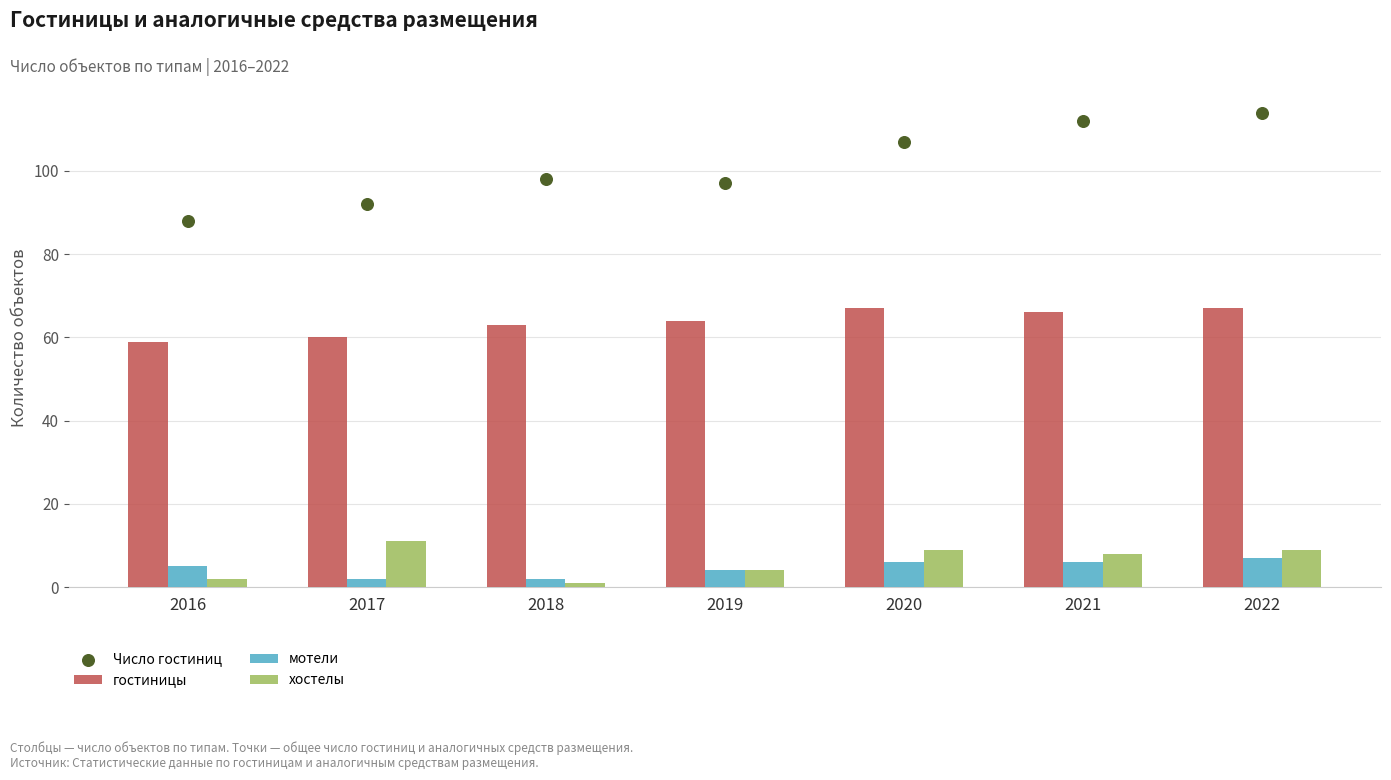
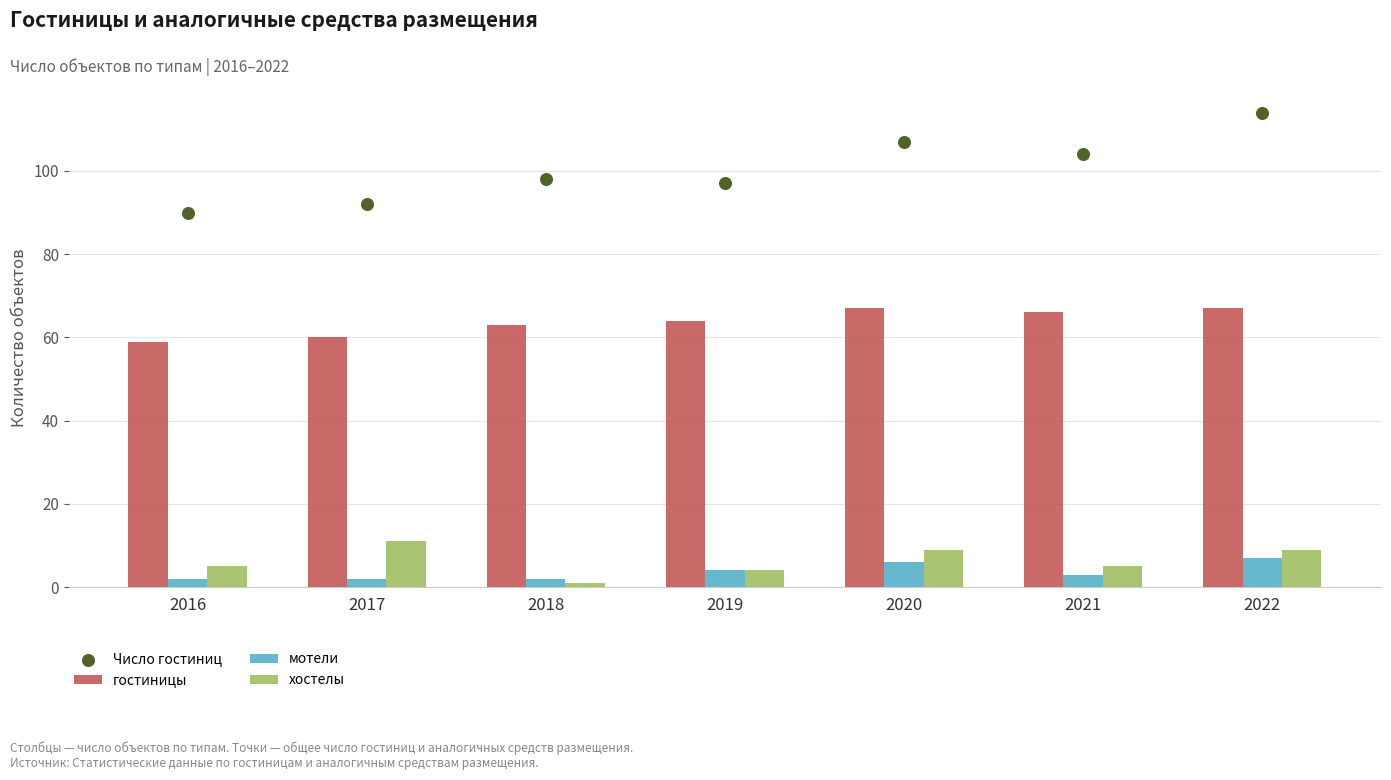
мотели, 2016: 5 -> 2
Число гостиниц, 2016: 88 -> 90
хостелы, 2016: 2 -> 5
мотели, 2021: 6 -> 3
Число гостиниц, 2021: 112 -> 104
хостелы, 2021: 8 -> 5
